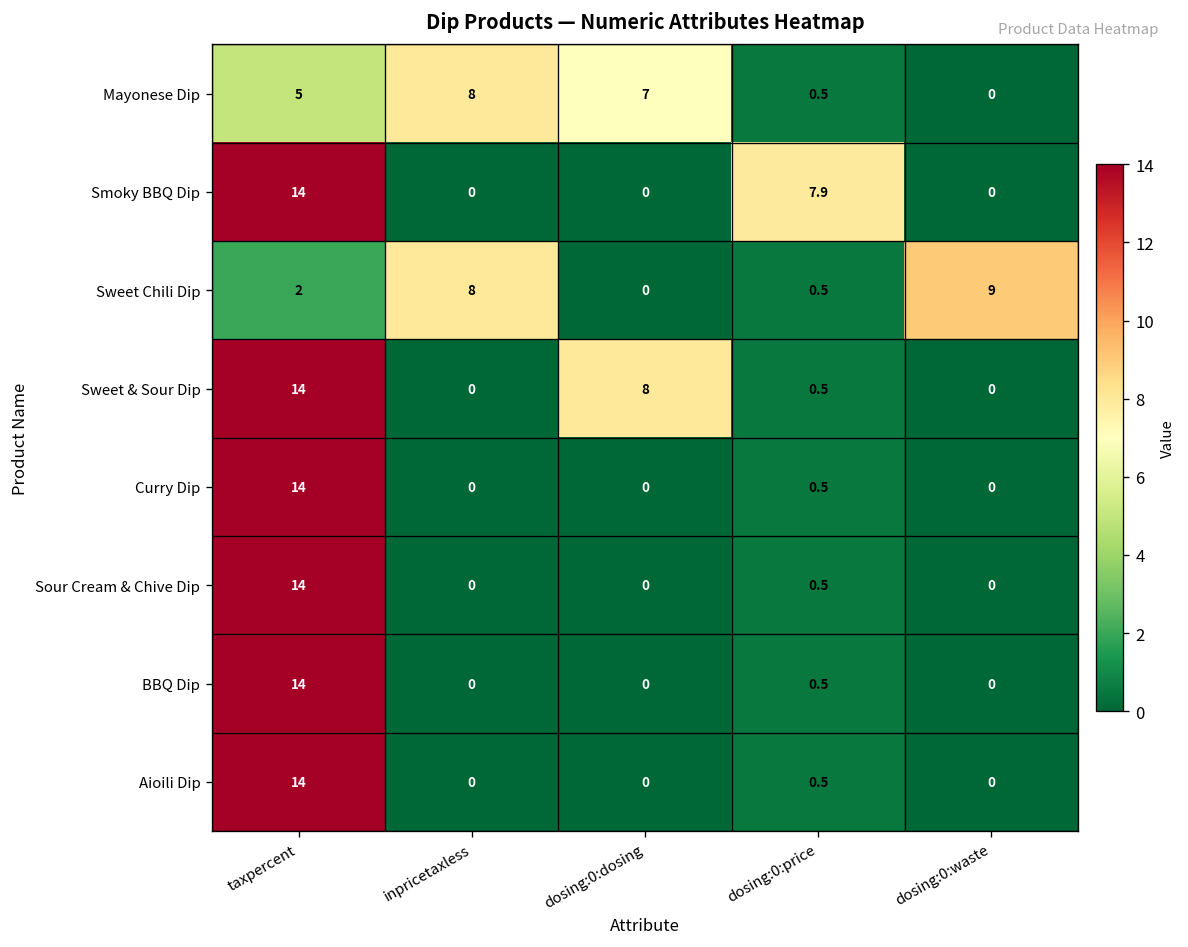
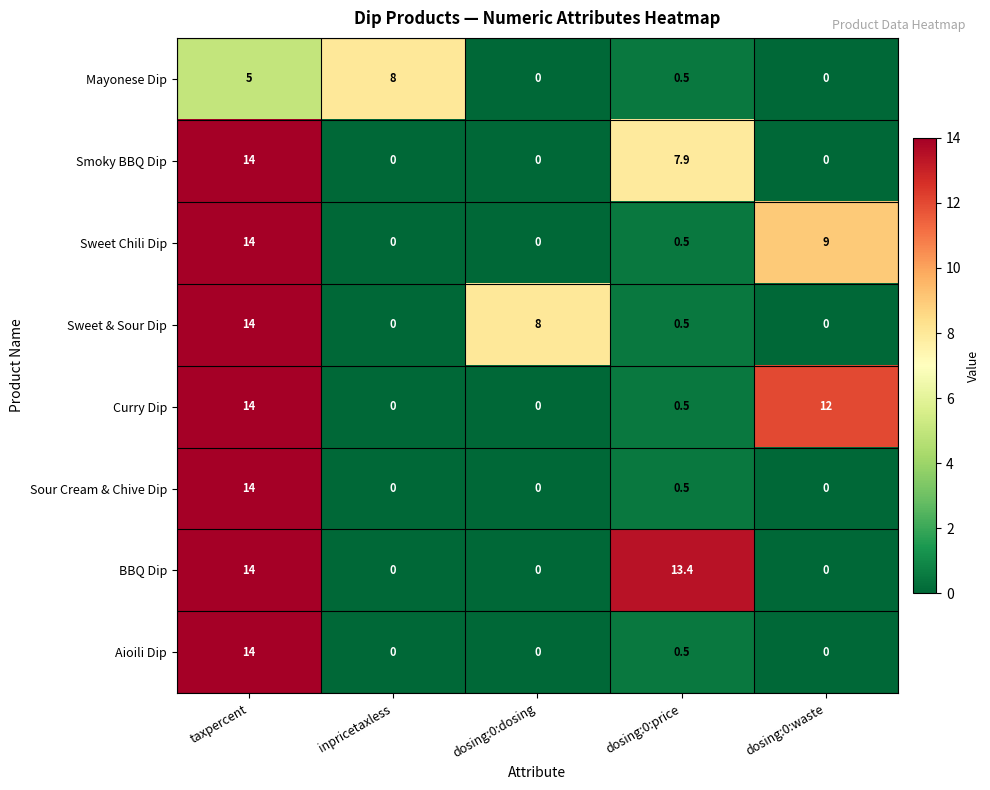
Mayonese Dip, dosing:0:dosing: 7 -> 0
Sweet Chili Dip, taxpercent: 2 -> 14
Sweet Chili Dip, inpricetaxless: 8 -> 0
Curry Dip, dosing:0:waste: 0 -> 12
BBQ Dip, dosing:0:price: 0.5 -> 13.4
